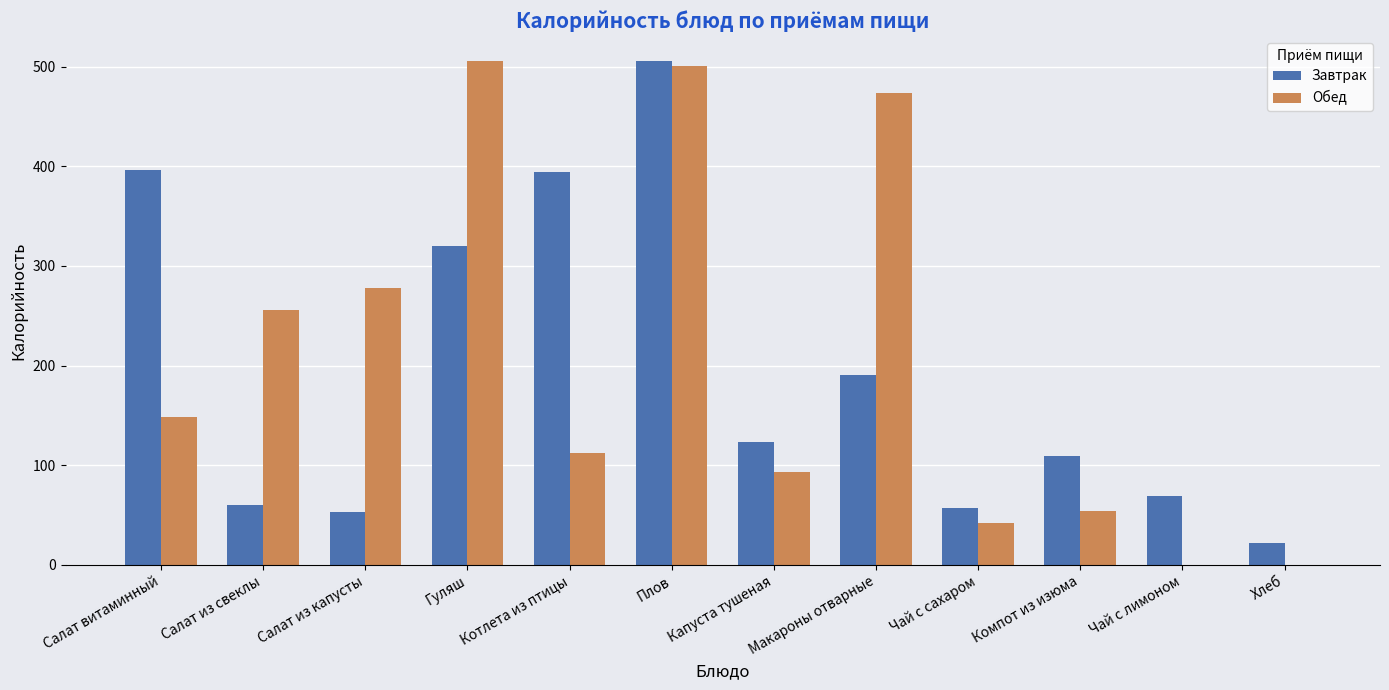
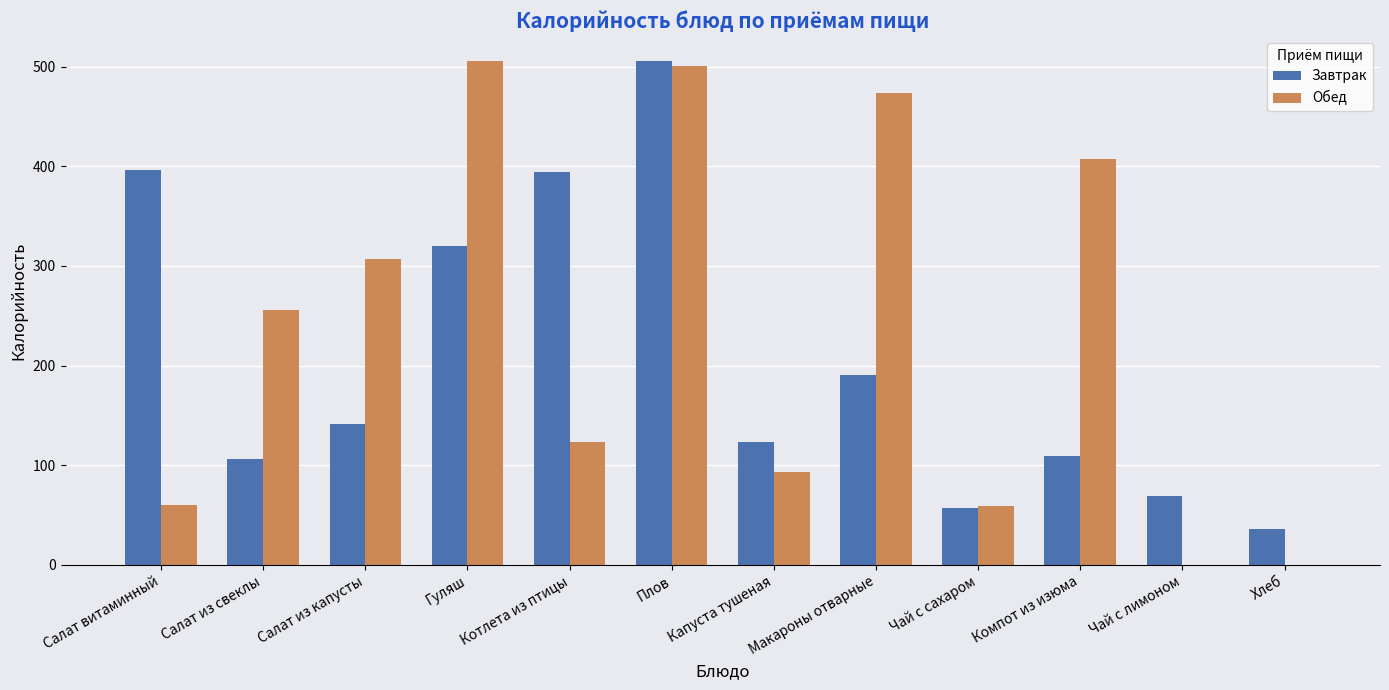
Обед, Салат витаминный: 150 -> 60
Завтрак, Салат из свеклы: 60 -> 110
Завтрак, Салат из капусты: 50 -> 140
Обед, Салат из капусты: 280 -> 310
Обед, Котлета из птицы: 110 -> 120
Обед, Чай с сахаром: 40 -> 60
Обед, Компот из изюма: 50 -> 410
Завтрак, Хлеб: 20 -> 40
